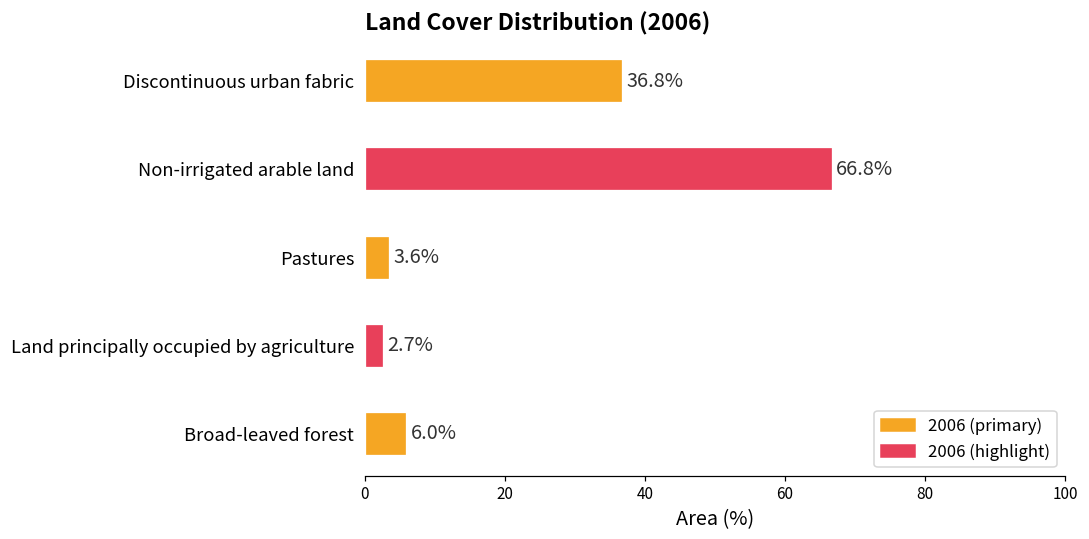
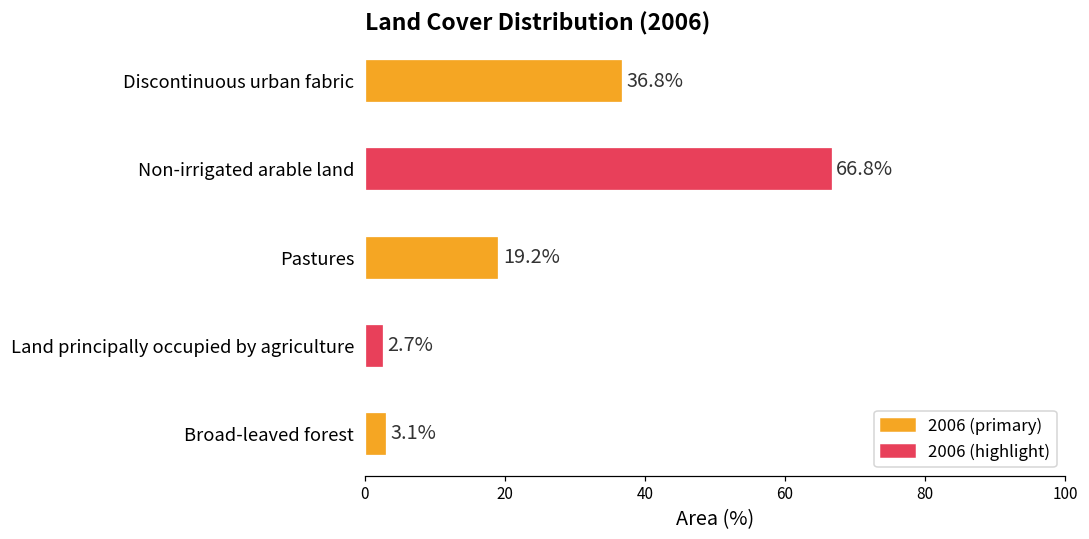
Pastures: 3.6% -> 19.2%
Broad-leaved forest: 6.0% -> 3.1%
